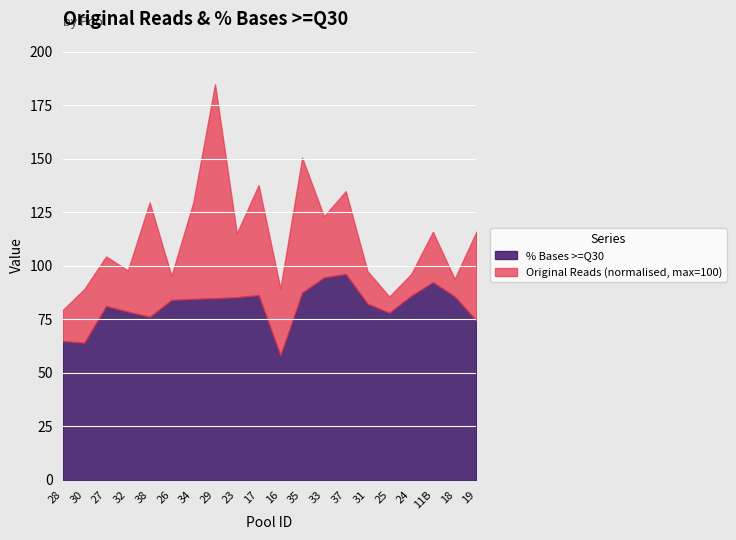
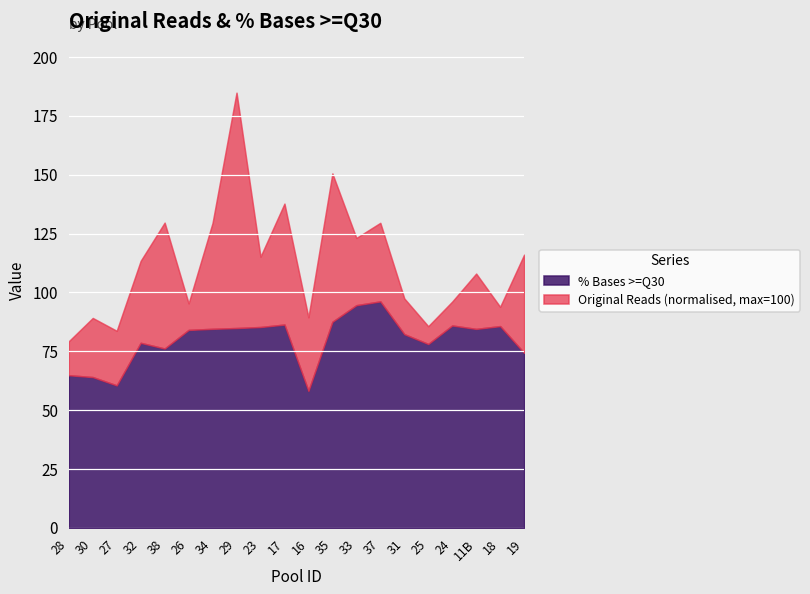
% Bases >=Q30, 27: 81 -> 61
Original Reads (normalised, max=100), 32: 19 -> 35
Original Reads (normalised, max=100), 37: 39 -> 33
% Bases >=Q30, 11B: 92 -> 85
